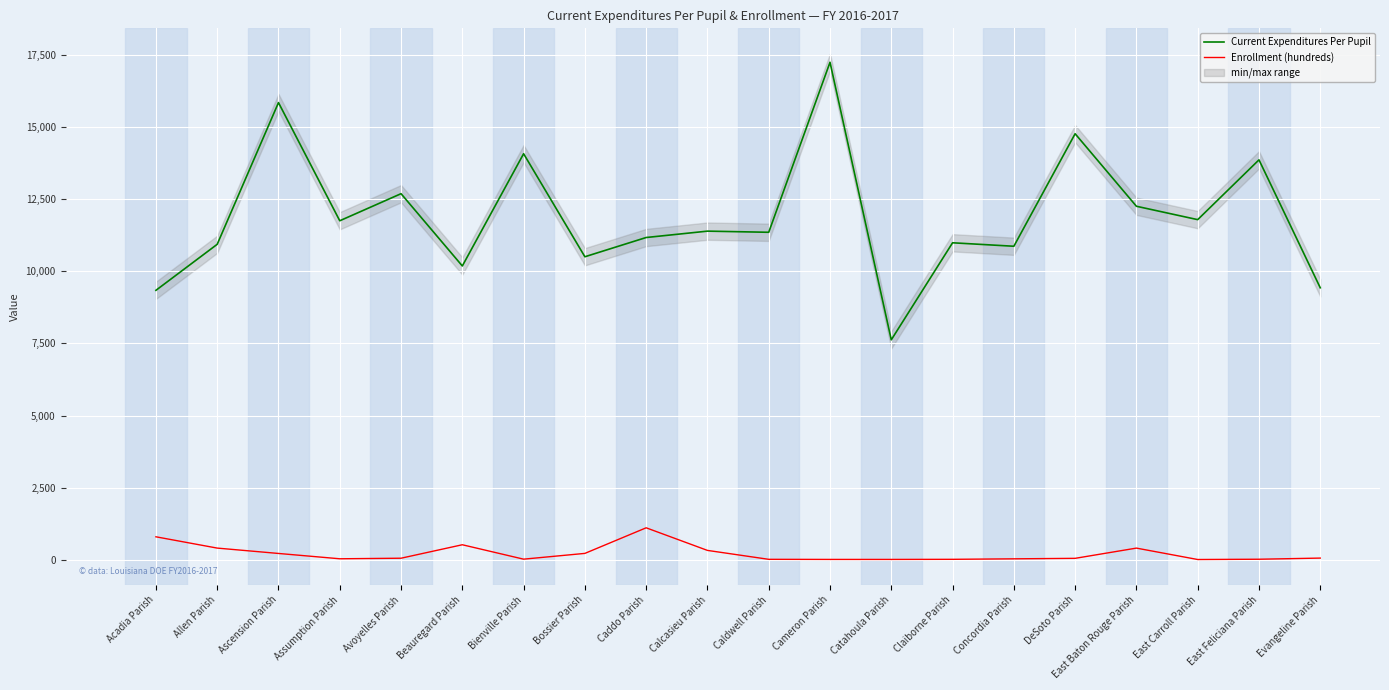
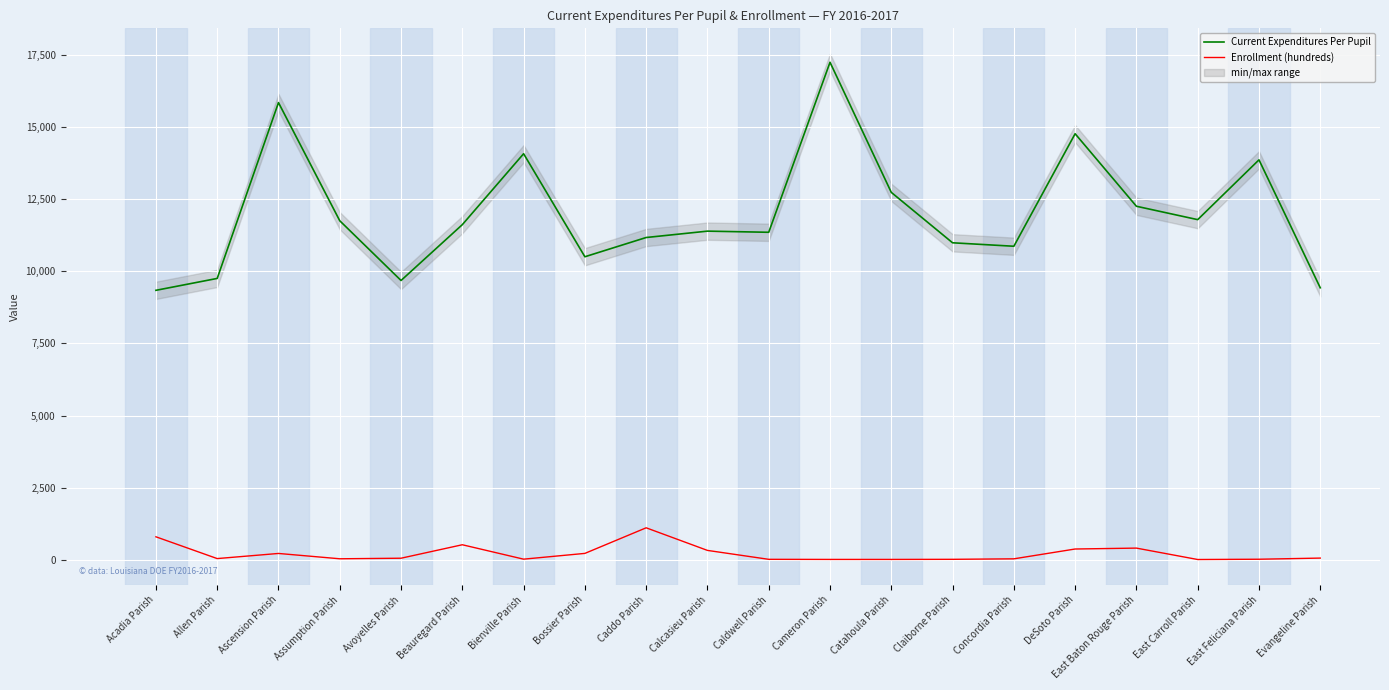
Current Expenditures Per Pupil, Allen Parish: 10,900 -> 9,800
Enrollment (hundreds), Allen Parish: 400 -> 0
Current Expenditures Per Pupil, Avoyelles Parish: 12,700 -> 9,700
Current Expenditures Per Pupil, Beauregard Parish: 10,200 -> 11,600
Current Expenditures Per Pupil, Catahoula Parish: 7,600 -> 12,700
Enrollment (hundreds), DeSoto Parish: 100 -> 400
